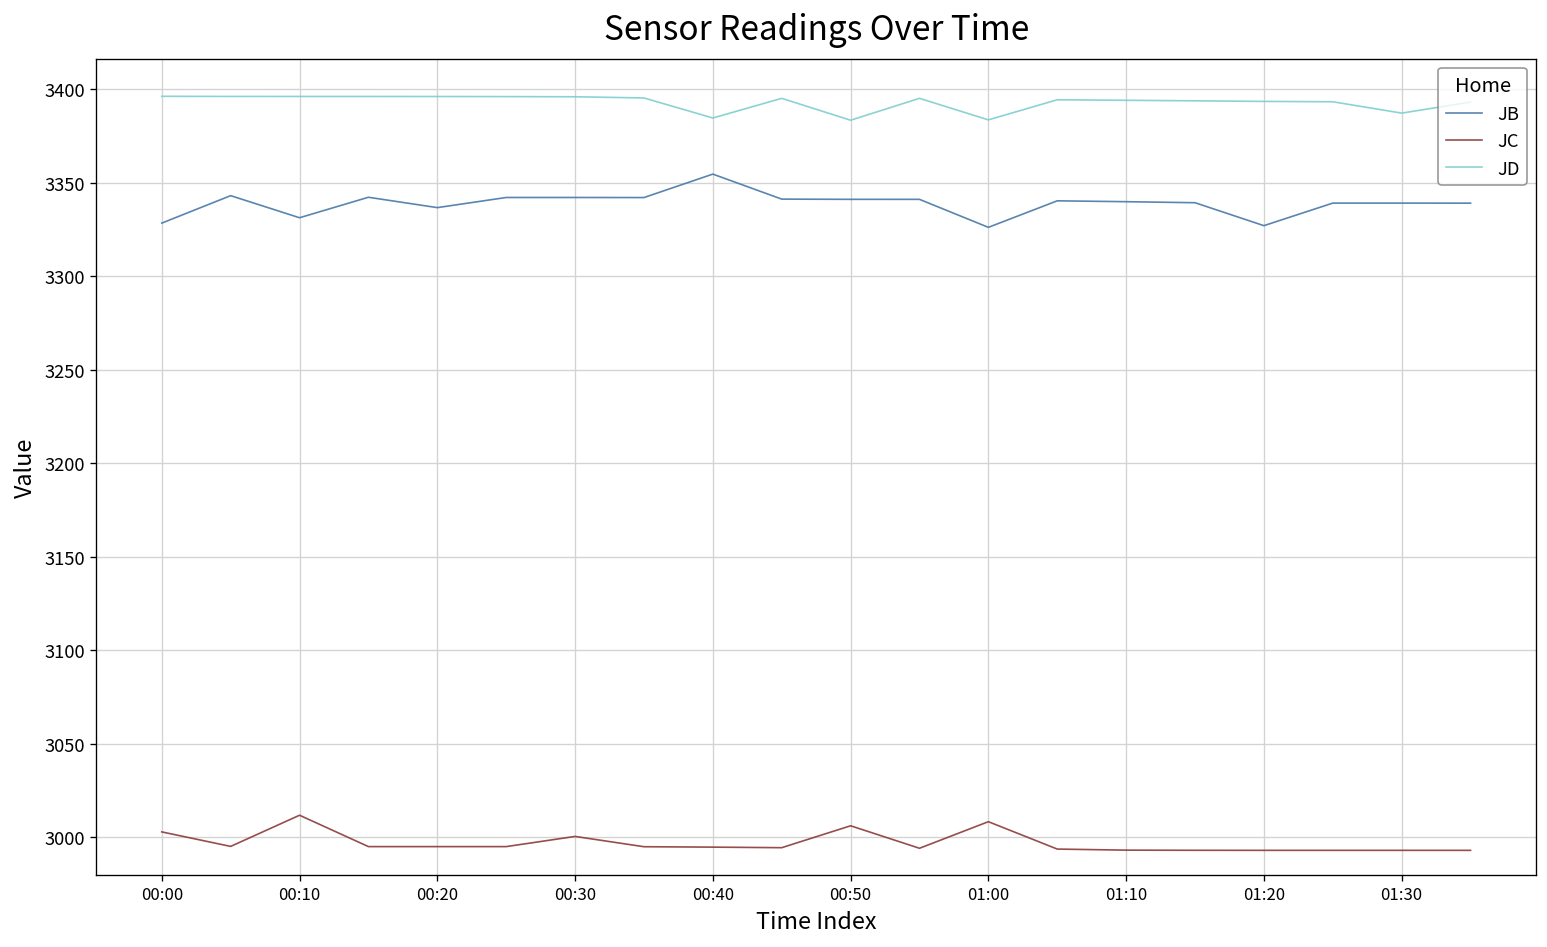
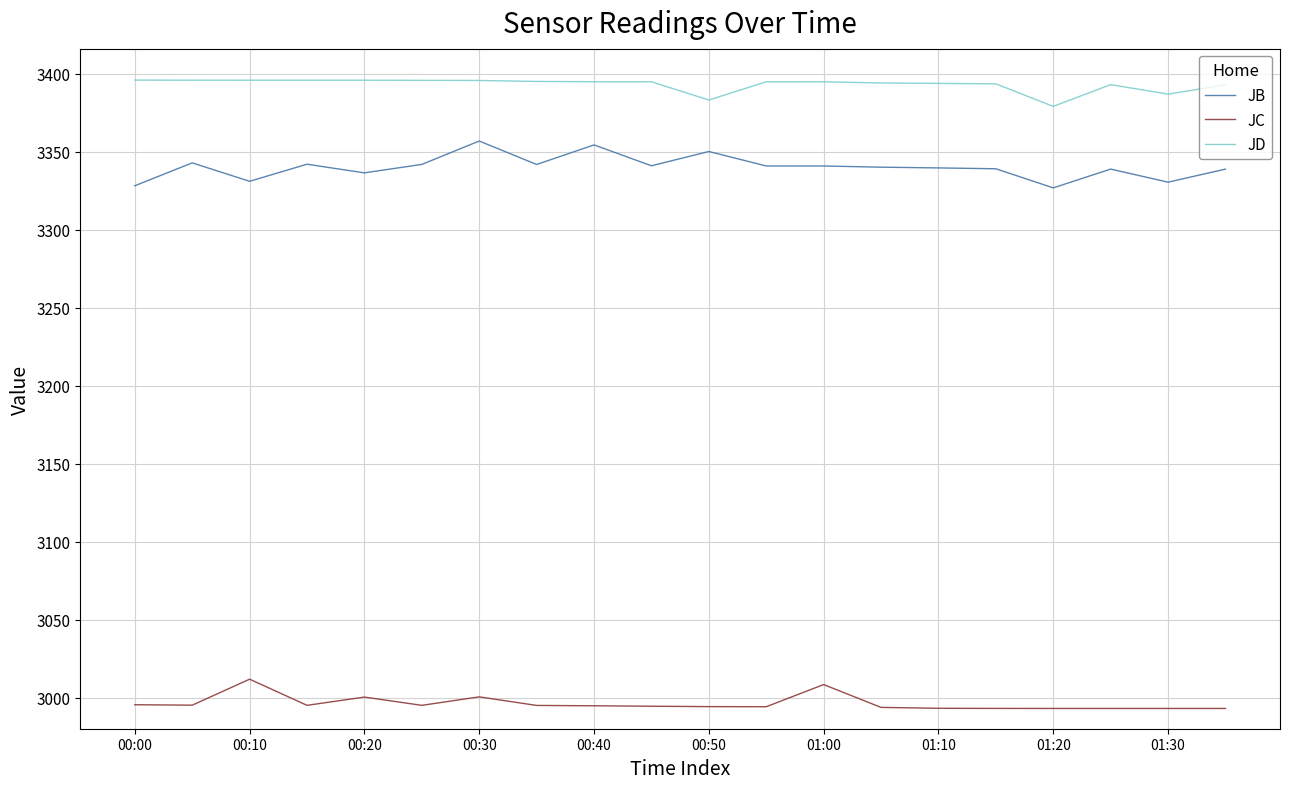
JC, 00:00: 3003 -> 2995
JC, 00:20: 2995 -> 3000
JB, 00:30: 3342 -> 3357
JD, 00:40: 3384 -> 3395
JB, 00:50: 3341 -> 3350
JC, 00:50: 3006 -> 2994
JB, 01:00: 3326 -> 3341
JD, 01:00: 3383 -> 3395
JD, 01:20: 3393 -> 3379
JB, 01:30: 3339 -> 3331
